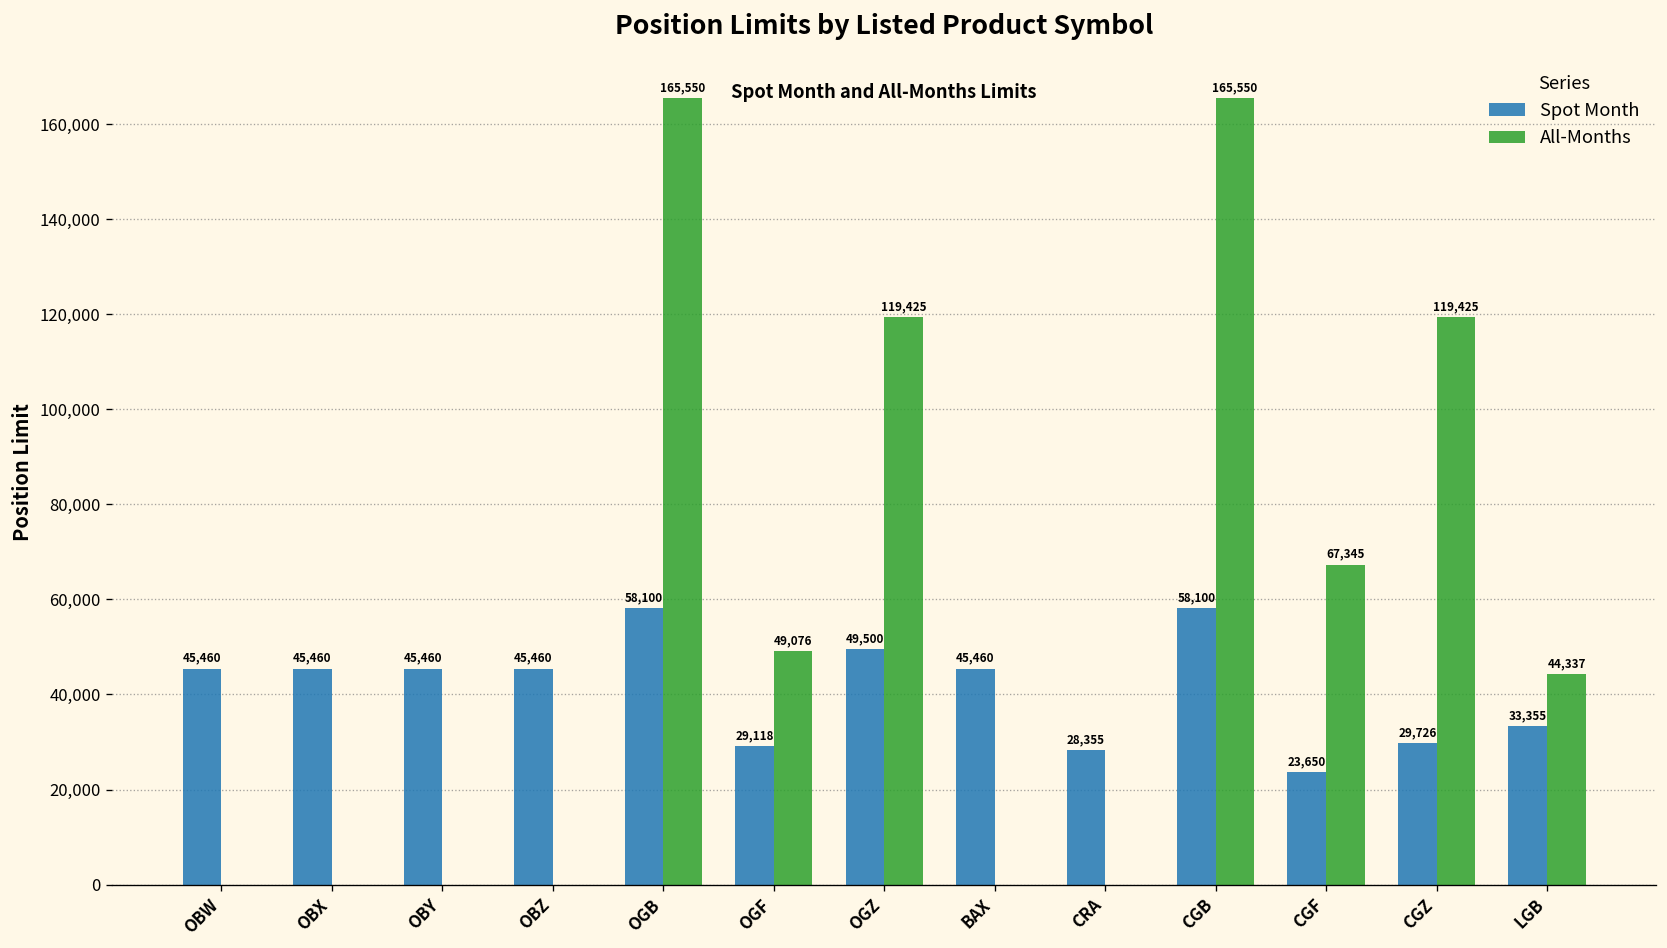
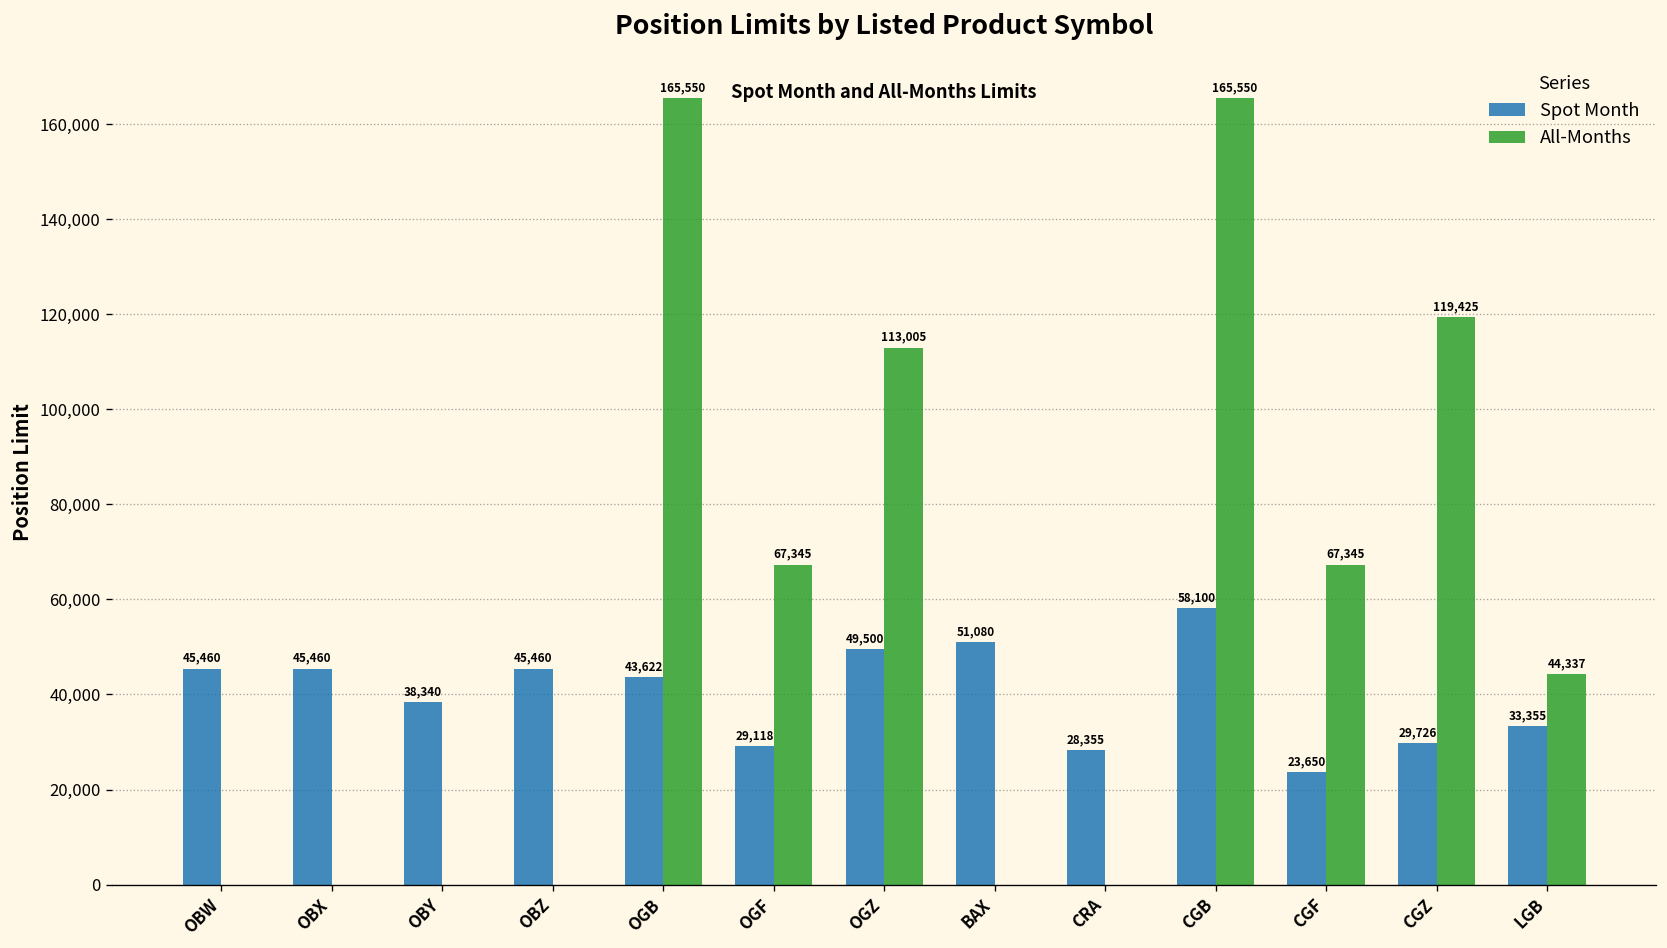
Spot Month, OBY: 45,460 -> 38,340
Spot Month, OGB: 58,100 -> 43,622
All-Months, OGF: 49,076 -> 67,345
All-Months, OGZ: 119,425 -> 113,005
Spot Month, BAX: 45,460 -> 51,080
